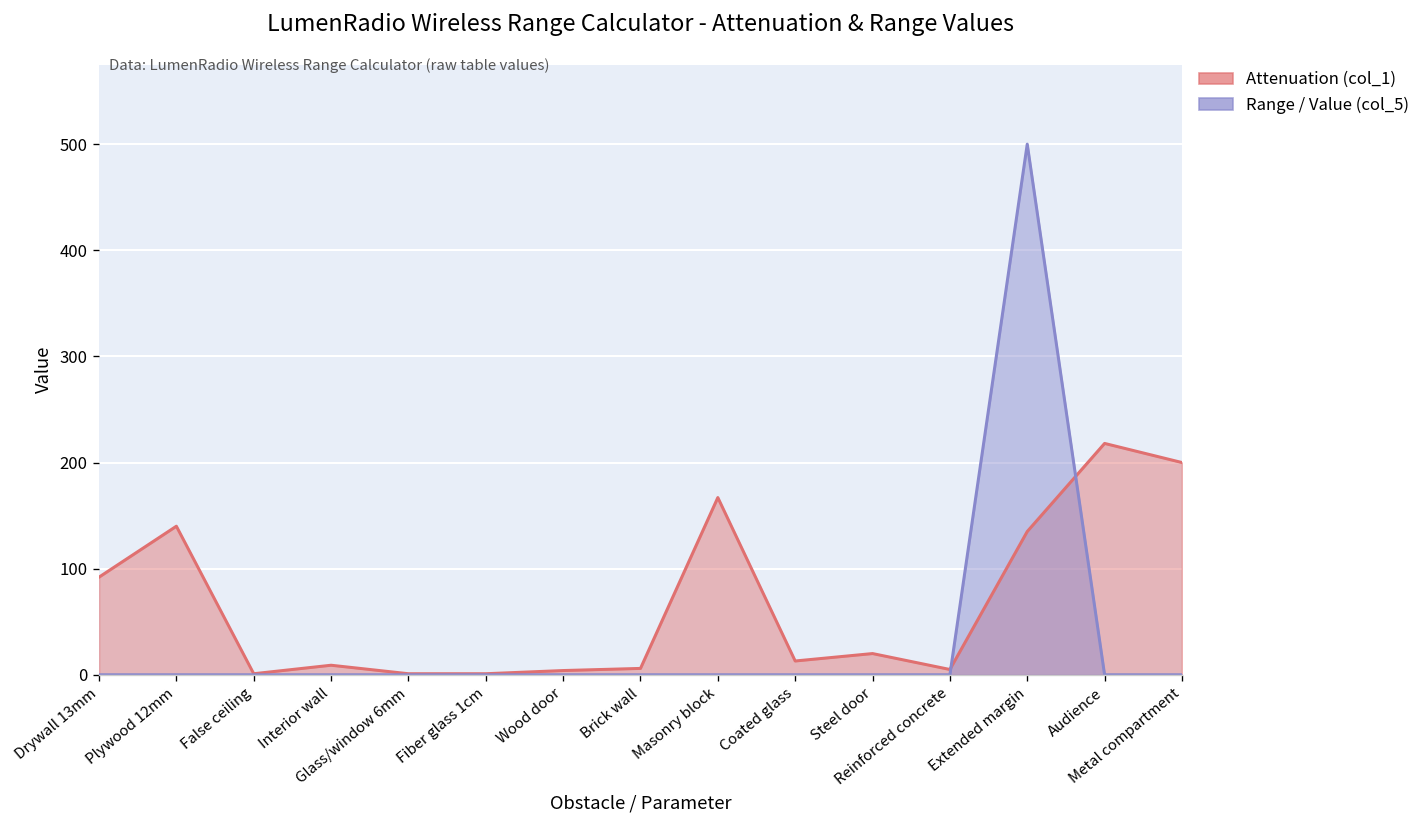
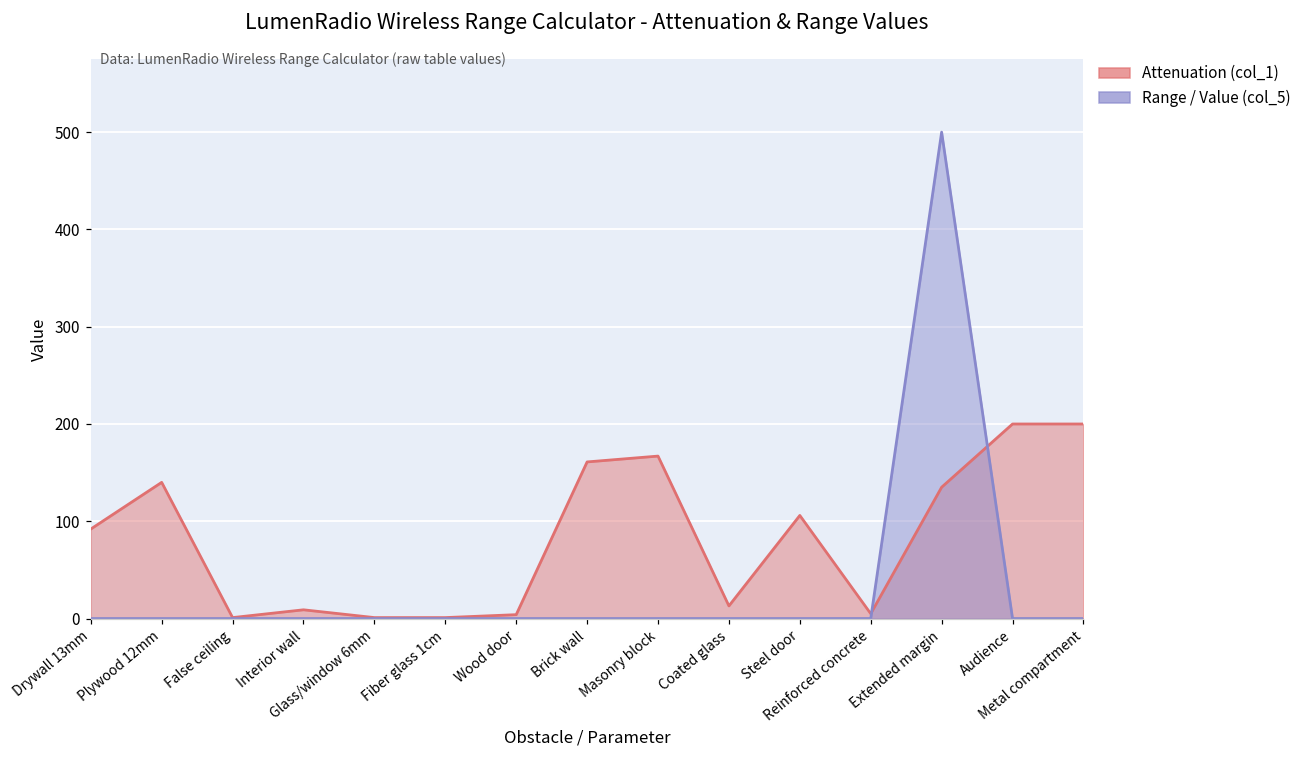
Attenuation (col_1), Brick wall: 10 -> 160
Attenuation (col_1), Steel door: 20 -> 110
Attenuation (col_1), Audience: 220 -> 200
